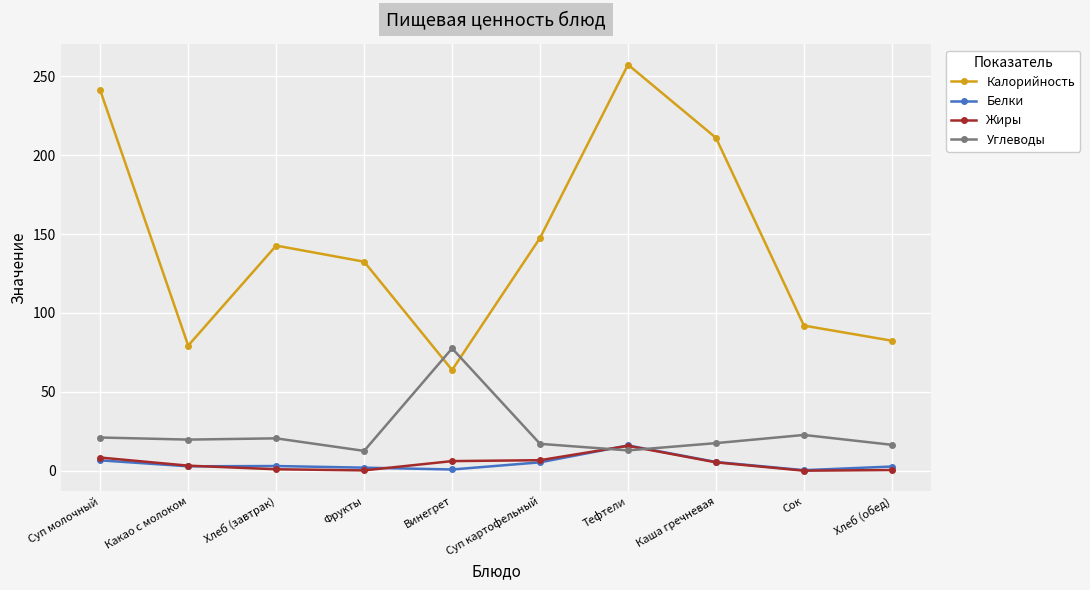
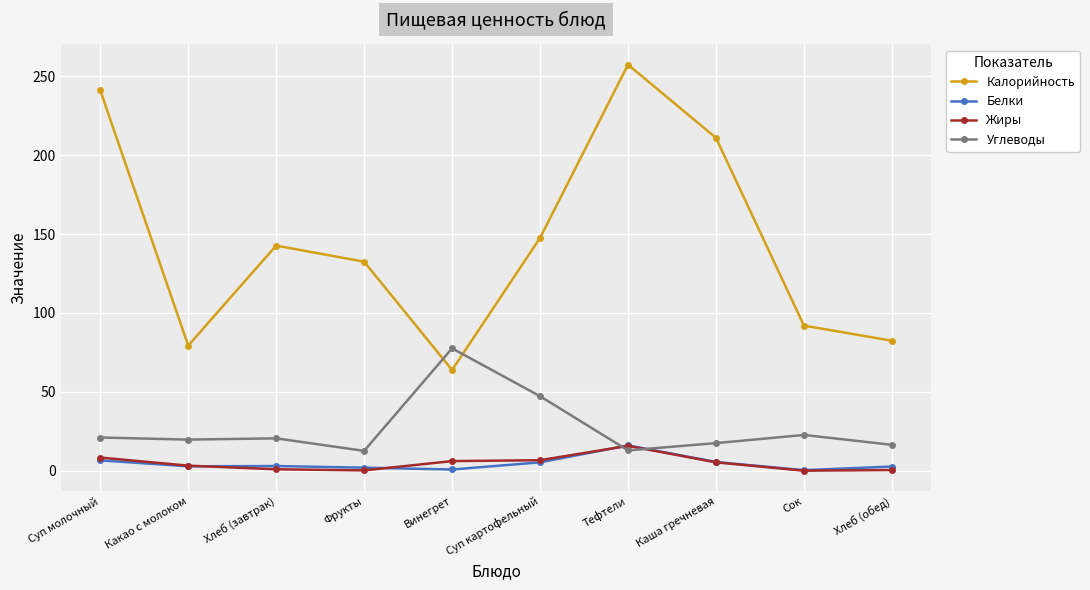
Углеводы, Суп картофельный: 17 -> 47
